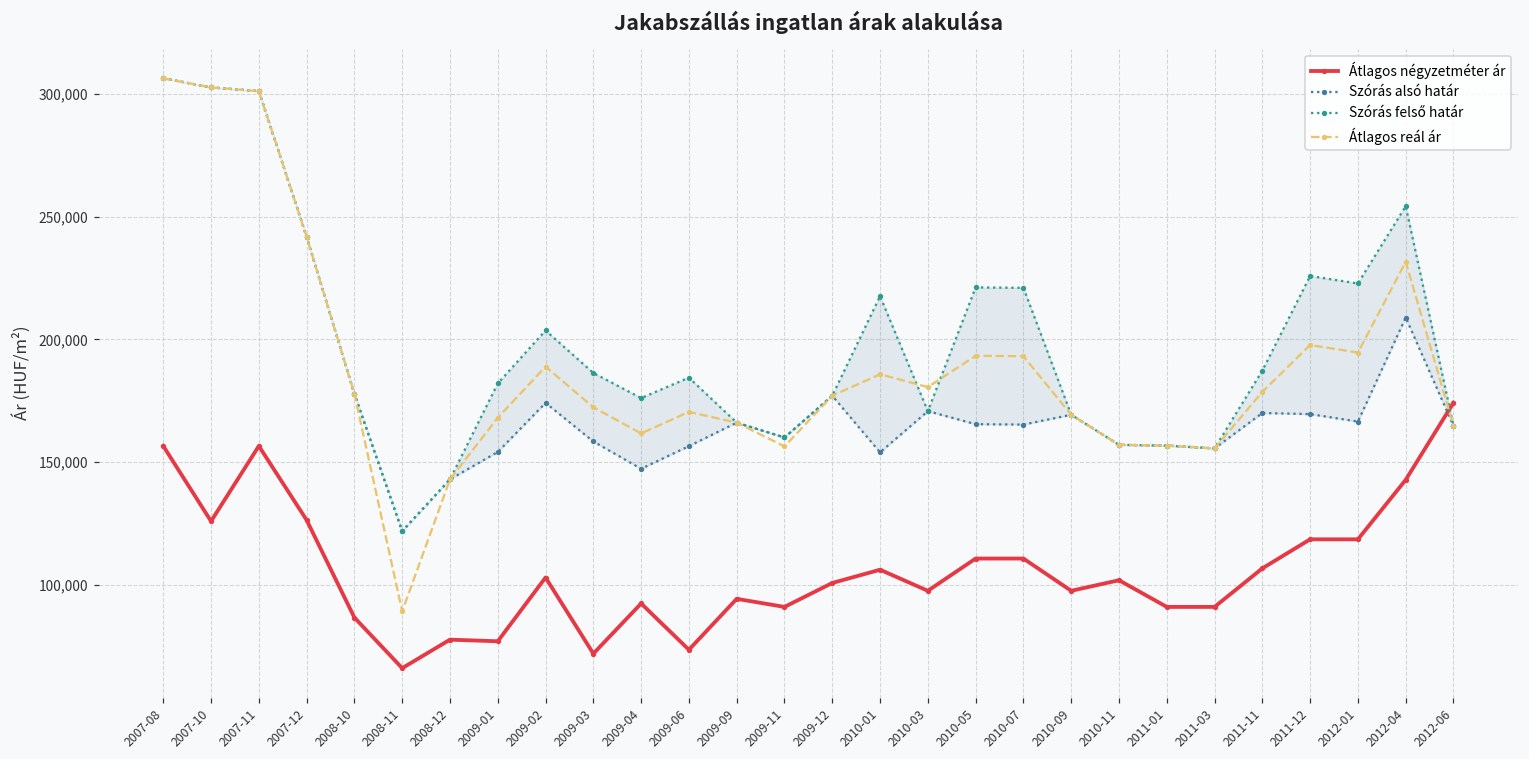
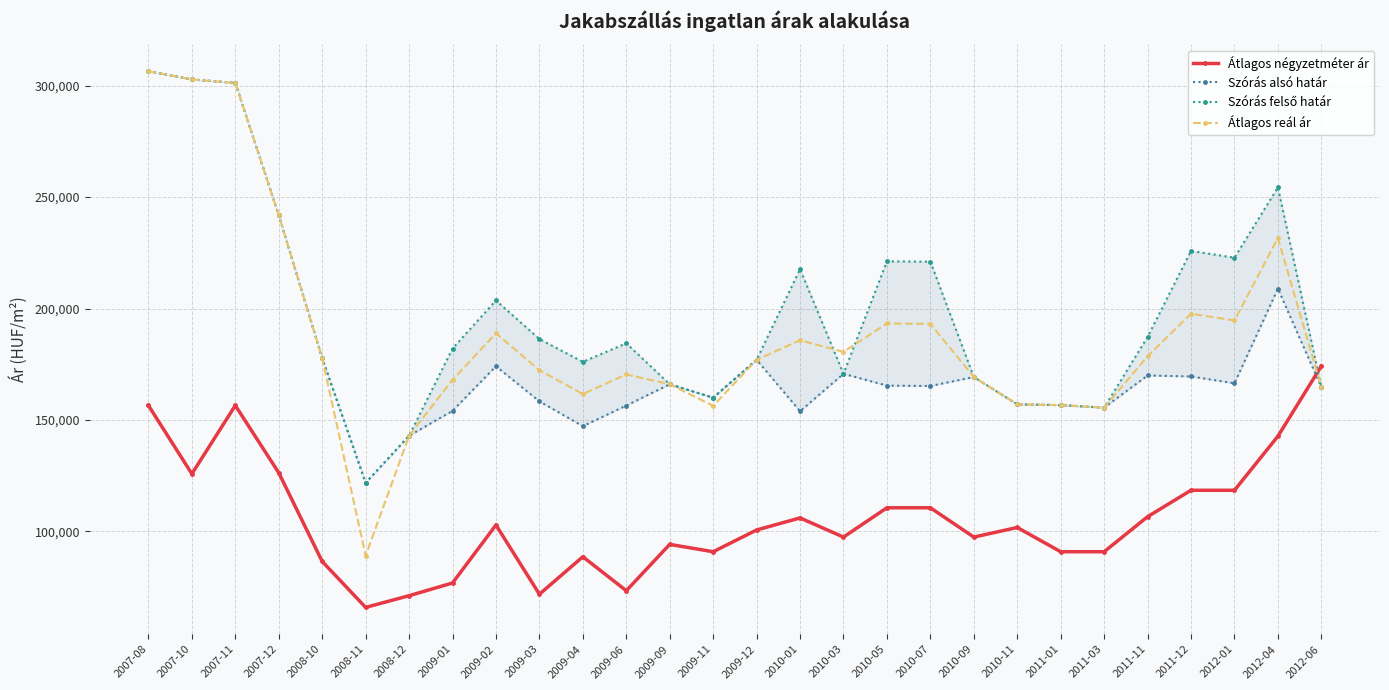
Átlagos négyzetméter ár, 2008-12: 78,000 -> 71,000
Átlagos négyzetméter ár, 2009-04: 92,000 -> 89,000
